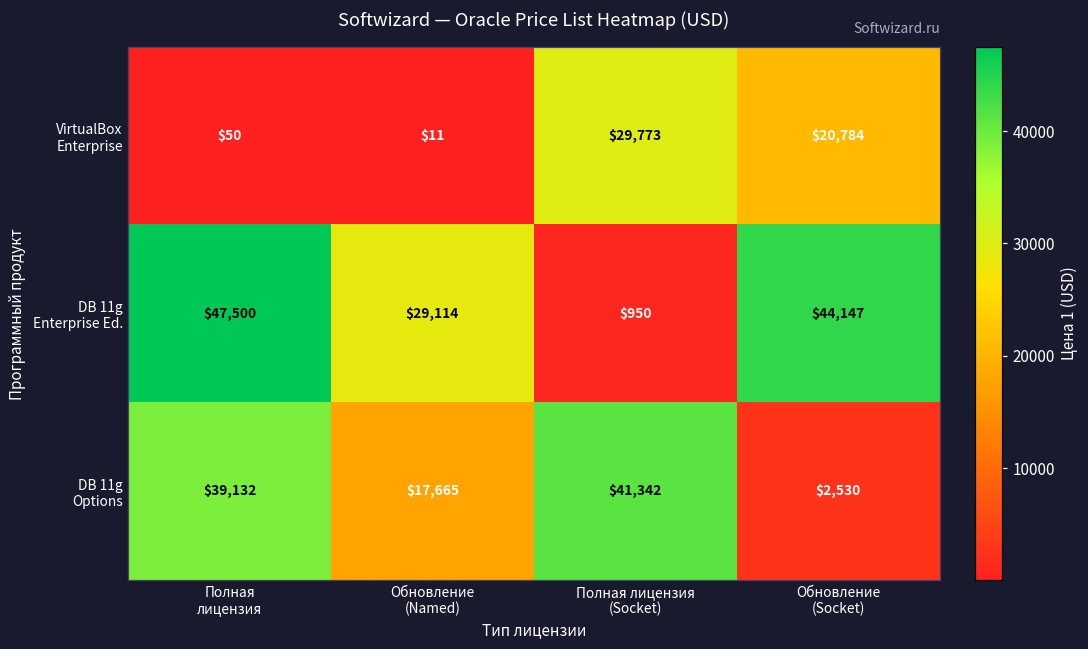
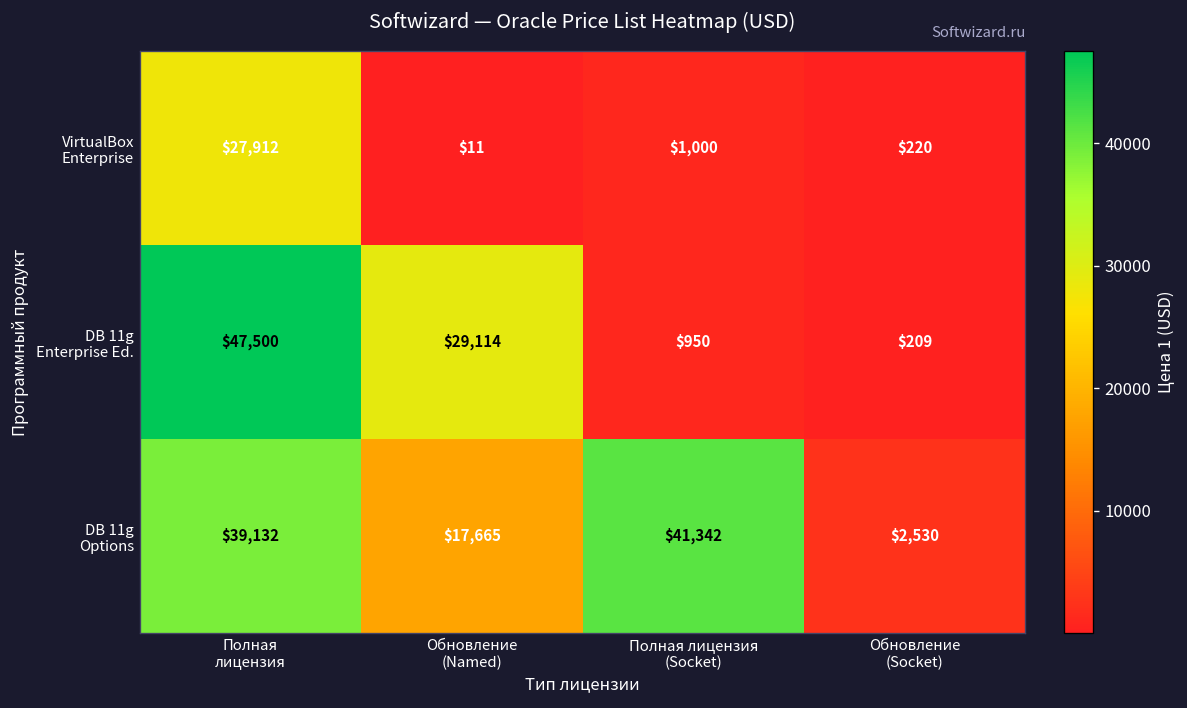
VirtualBox Enterprise, Полная лицензия: $50 -> $27,912
VirtualBox Enterprise, Полная лицензия (Socket): $29,773 -> $1,000
VirtualBox Enterprise, Обновление (Socket): $20,784 -> $220
DB 11g Enterprise Ed., Обновление (Socket): $44,147 -> $209
